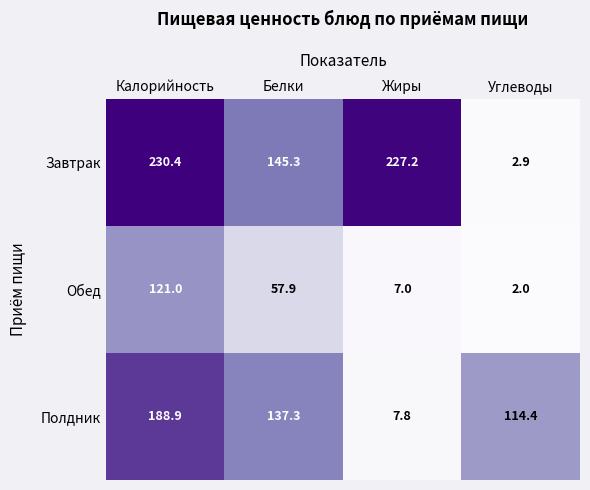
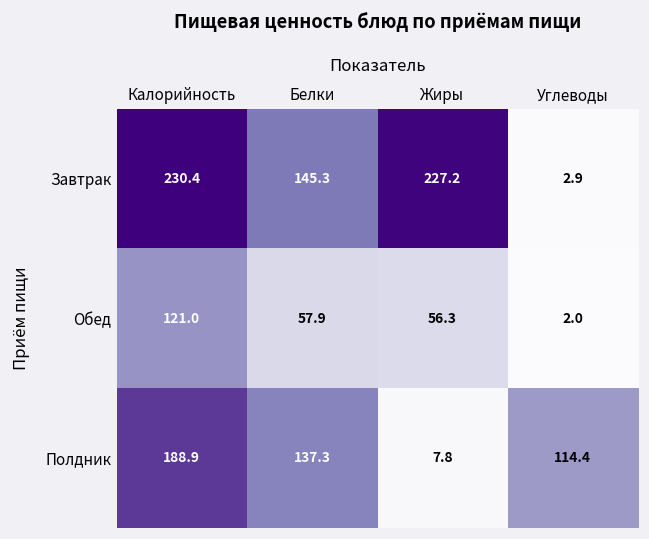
Обед, Жиры: 7.0 -> 56.3
